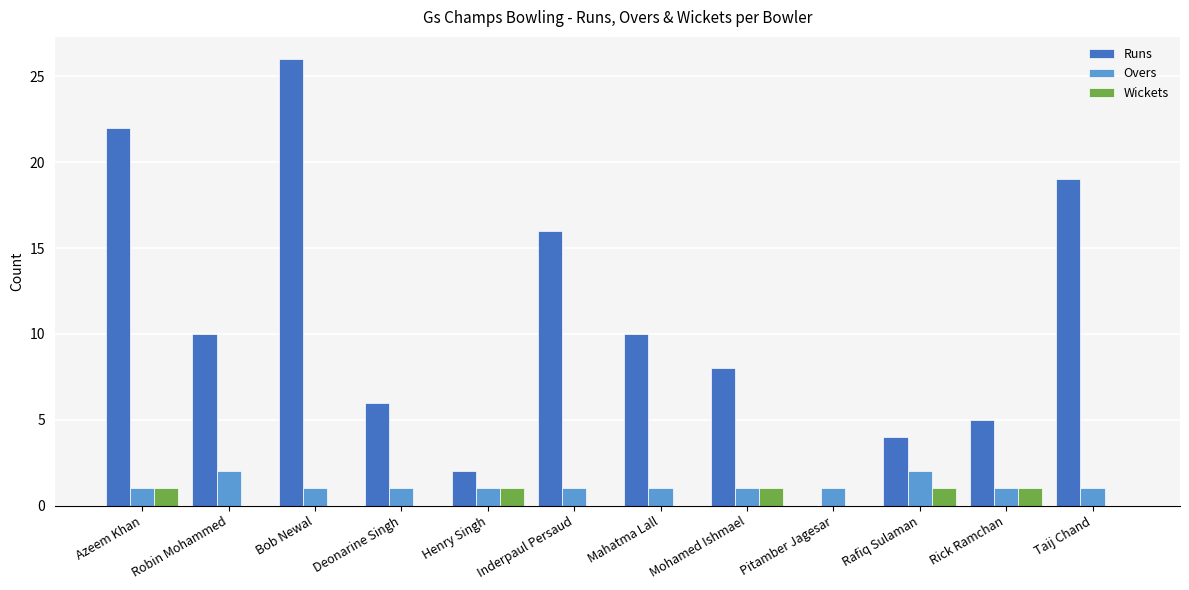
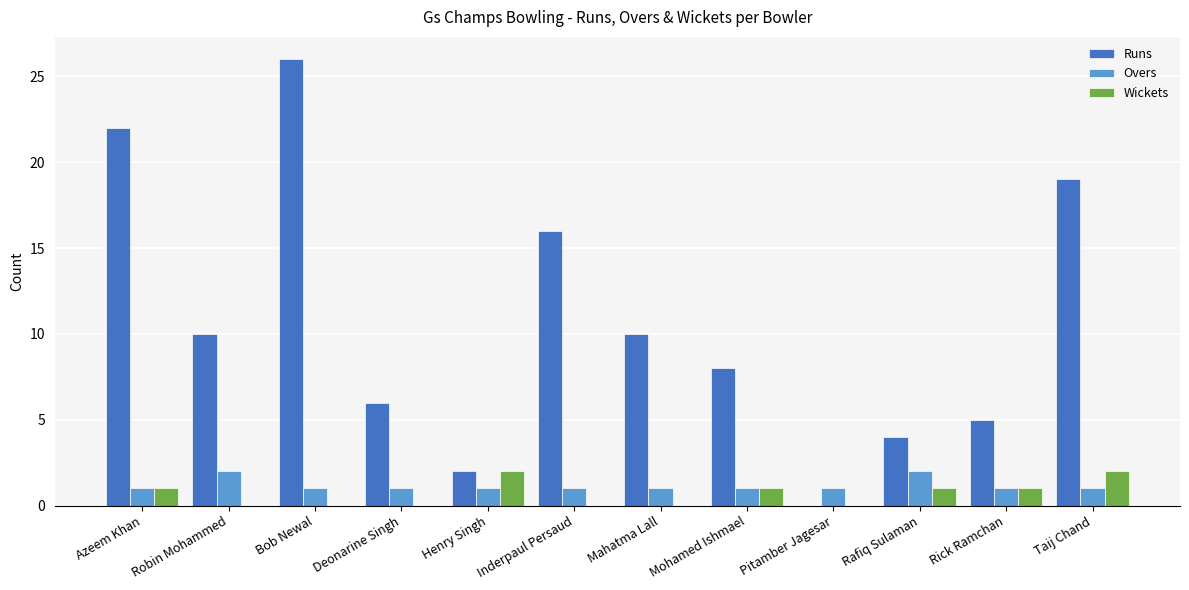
Wickets, Henry Singh: 1 -> 2
Wickets, Taij Chand: 0 -> 2
